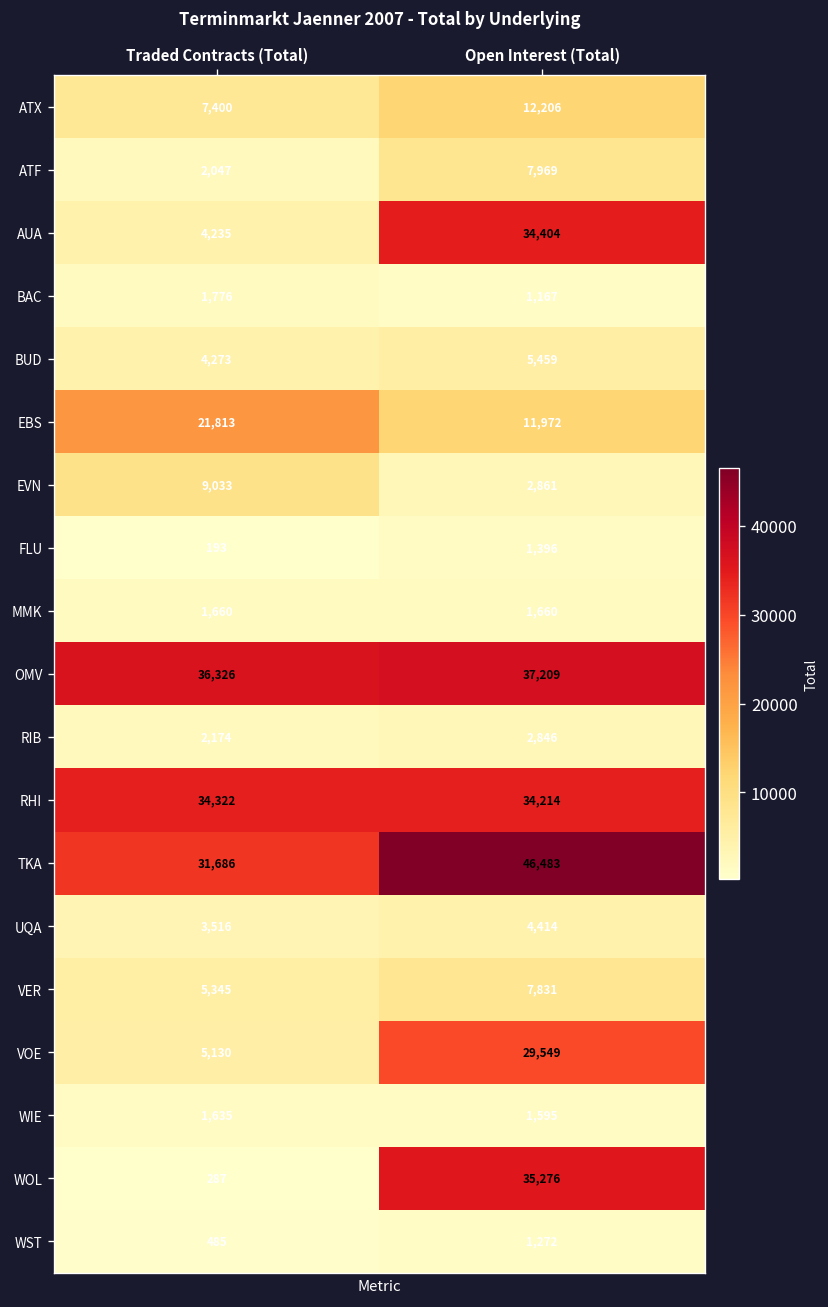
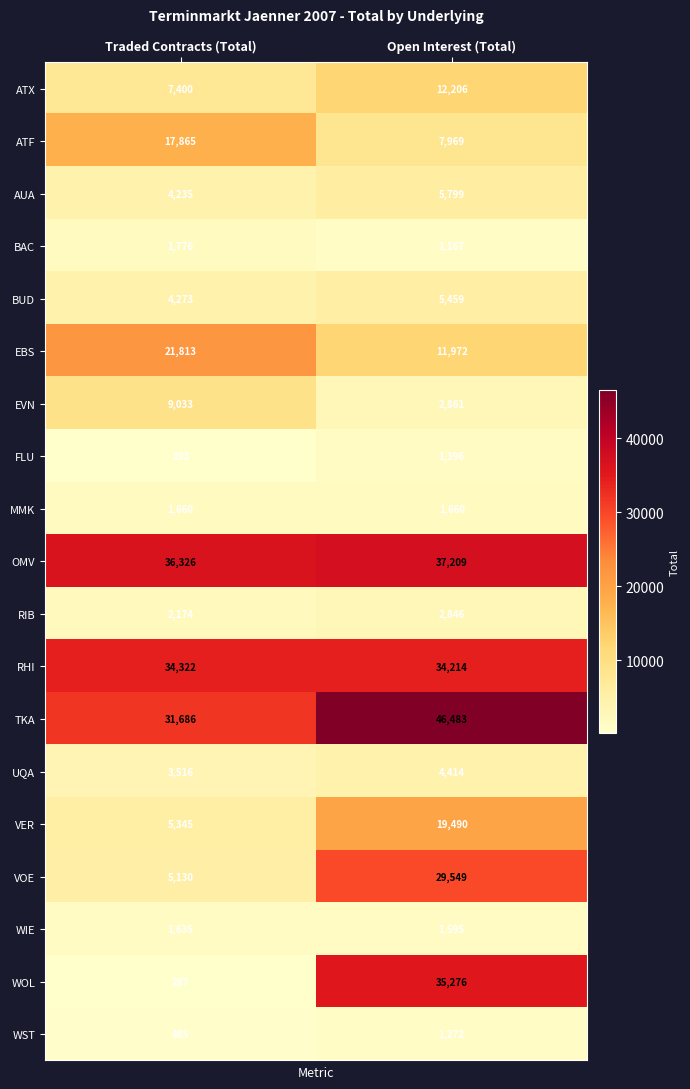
ATF, Traded Contracts (Total): 2,047 -> 17,865
AUA, Open Interest (Total): 34,404 -> 5,799
VER, Open Interest (Total): 7,831 -> 19,490
